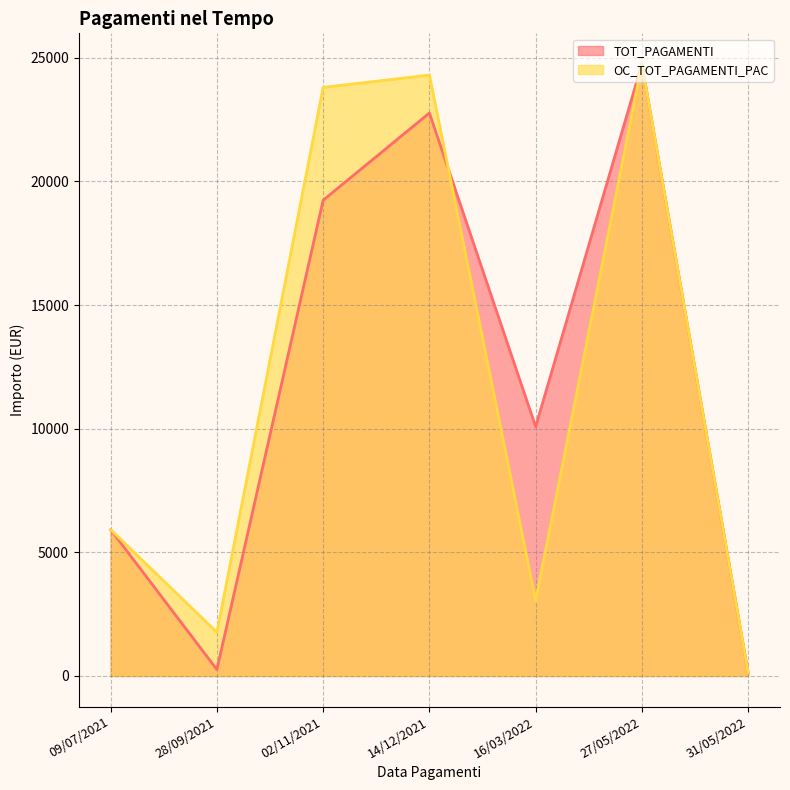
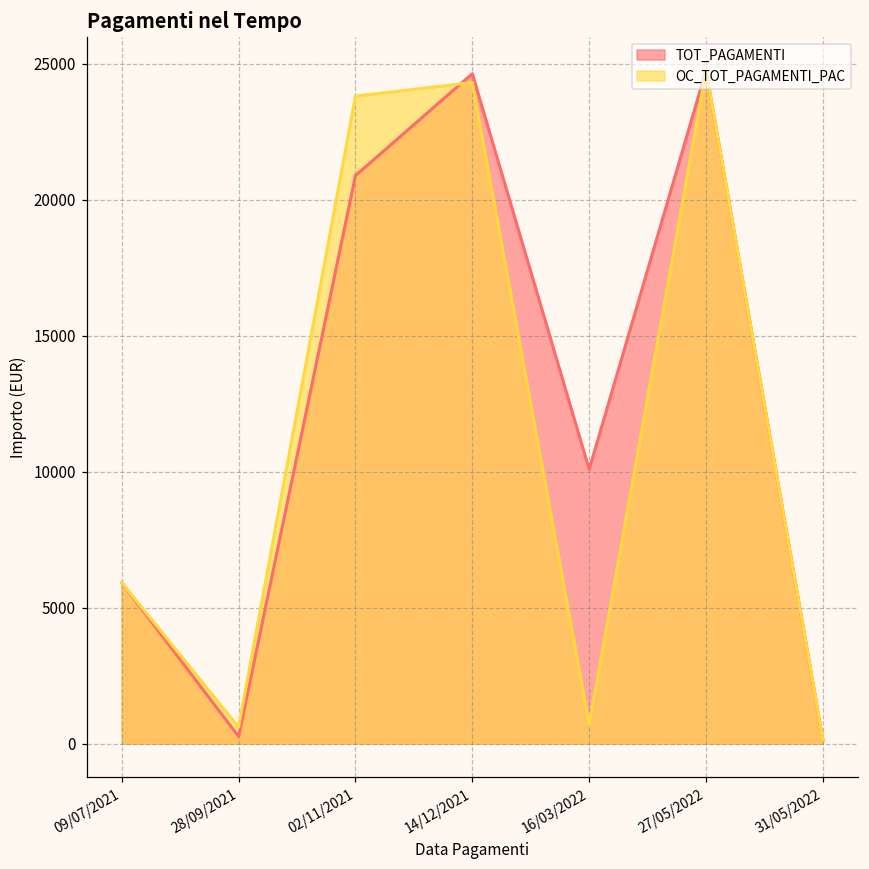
OC_TOT_PAGAMENTI_PAC, 28/09/2021: 1800 -> 600
TOT_PAGAMENTI, 02/11/2021: 19200 -> 20900
TOT_PAGAMENTI, 14/12/2021: 22800 -> 24600
OC_TOT_PAGAMENTI_PAC, 16/03/2022: 3100 -> 700
